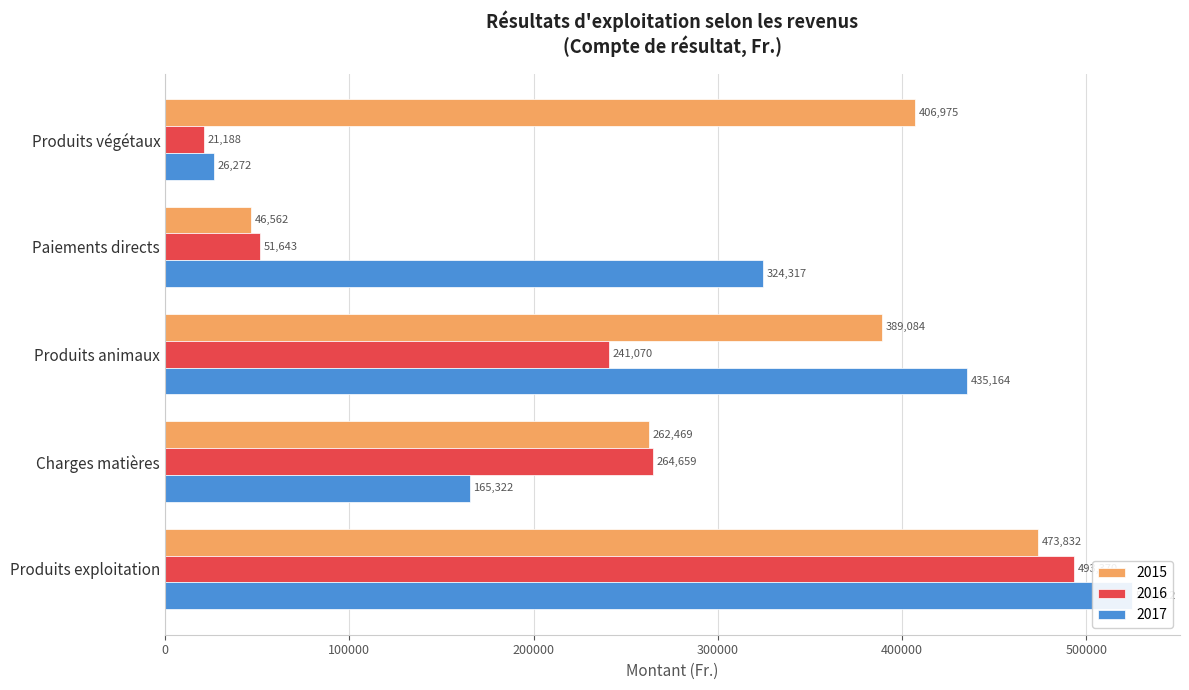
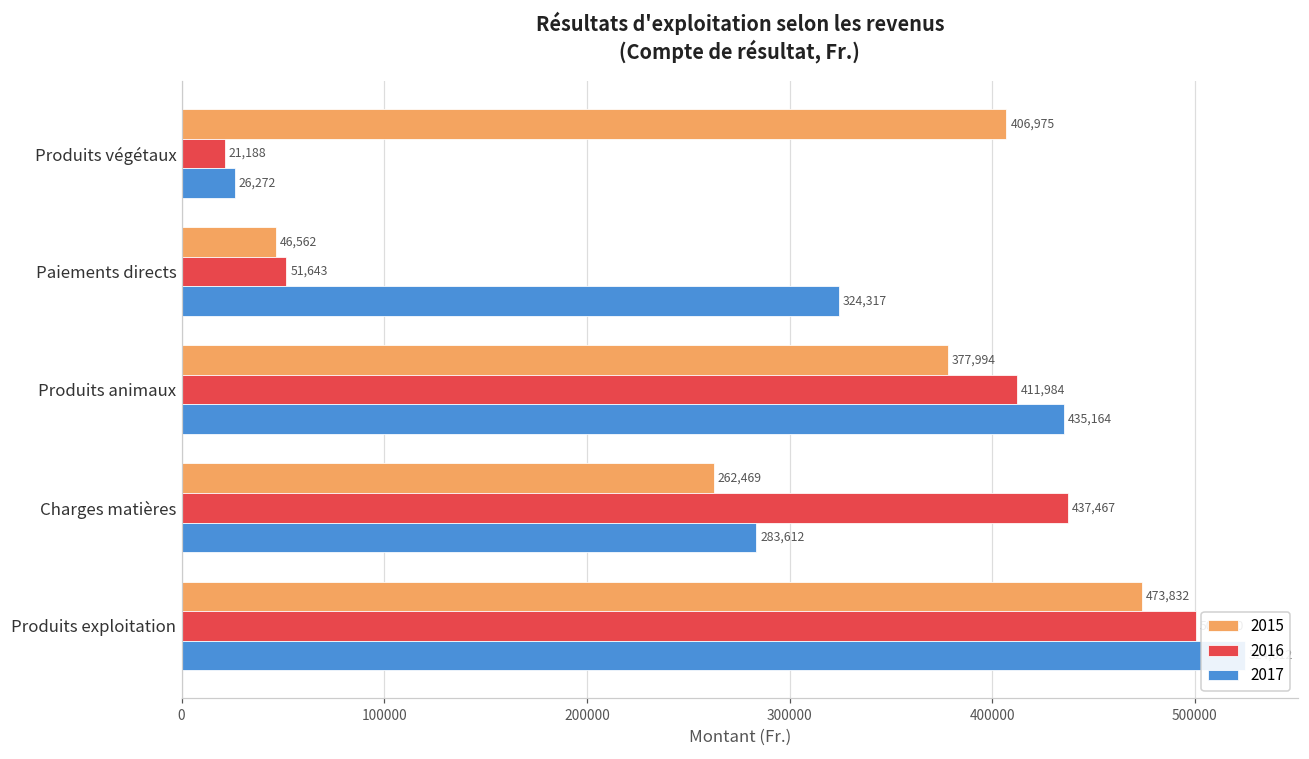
2015, Produits animaux: 389,084 -> 377,994
2016, Produits animaux: 241,070 -> 411,984
2016, Charges matières: 264,659 -> 437,467
2017, Charges matières: 165,322 -> 283,612
2016, Produits exploitation: 493000 -> 501000
